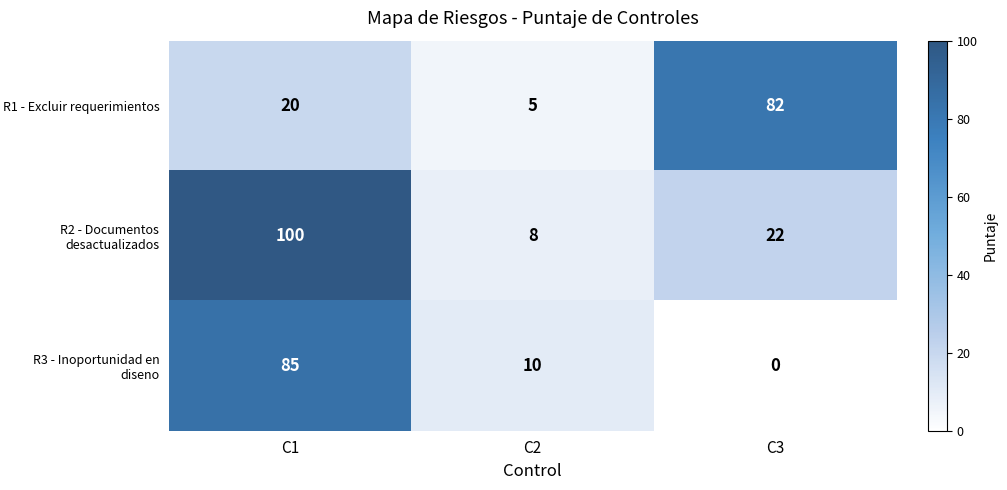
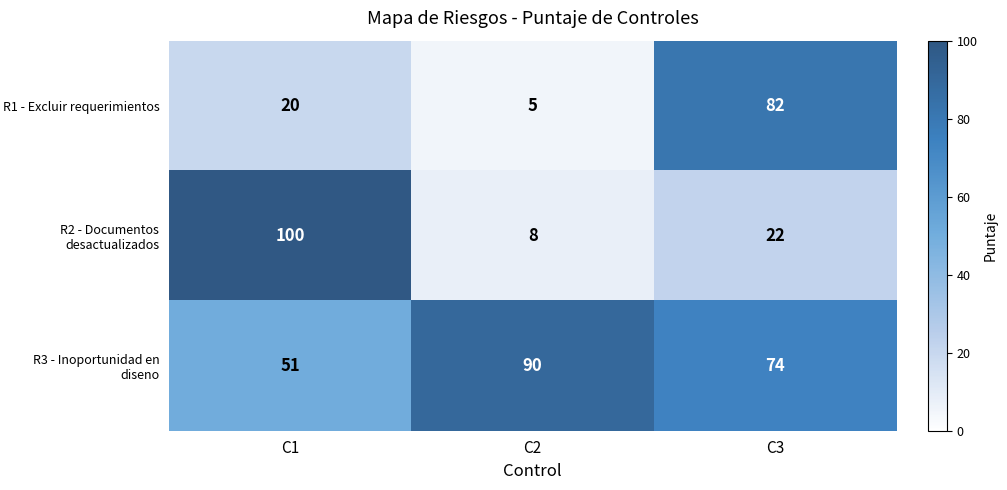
R3 - Inoportunidad en diseno, C1: 85 -> 51
R3 - Inoportunidad en diseno, C2: 10 -> 90
R3 - Inoportunidad en diseno, C3: 0 -> 74
